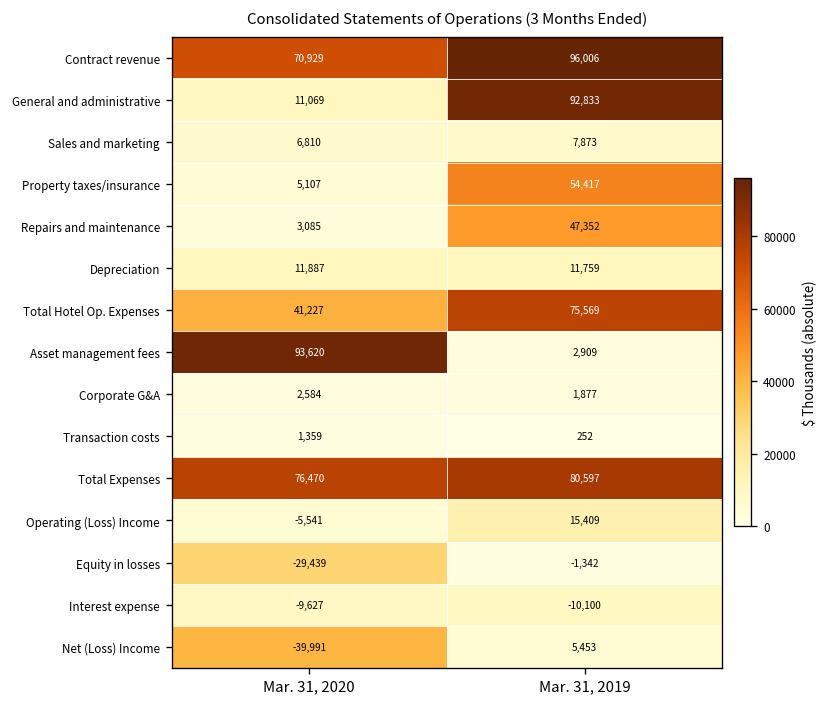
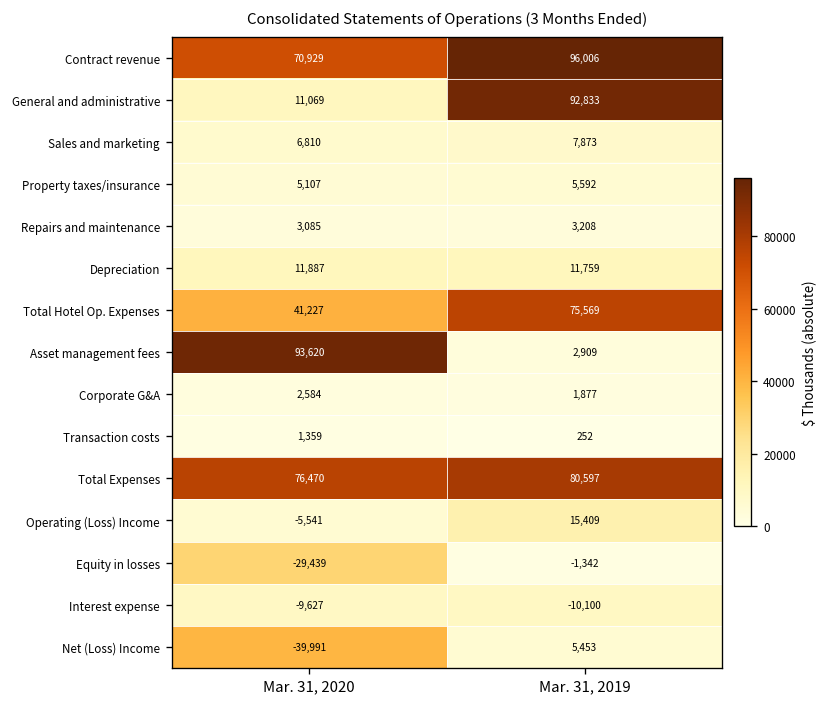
Property taxes/insurance, Mar. 31, 2019: 54,417 -> 5,592
Repairs and maintenance, Mar. 31, 2019: 47,352 -> 3,208
